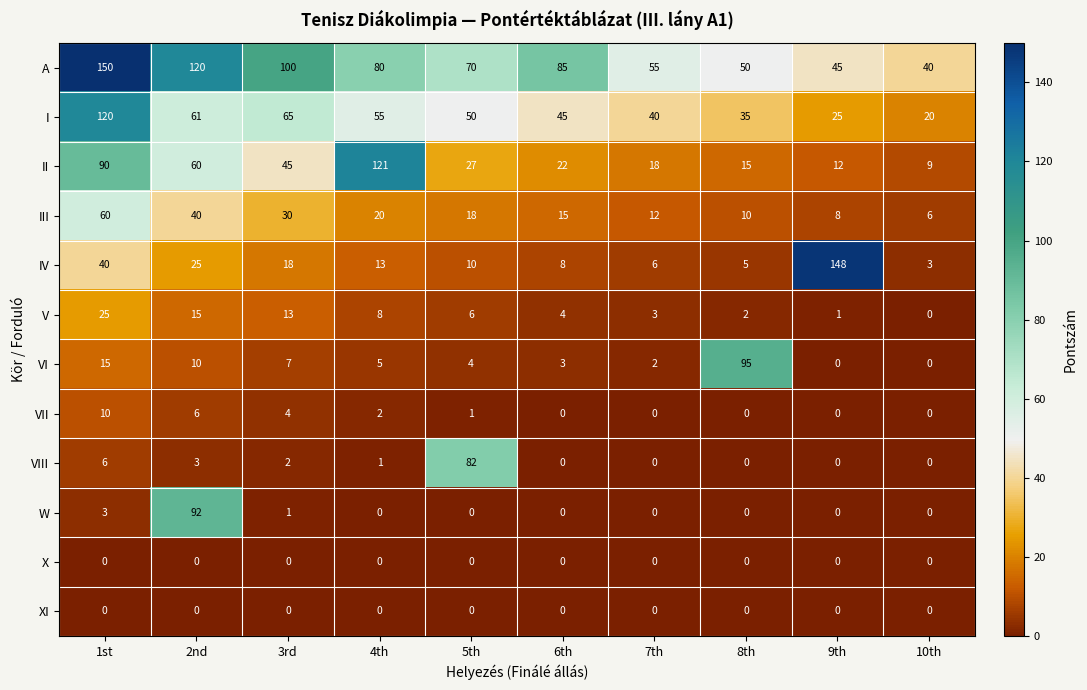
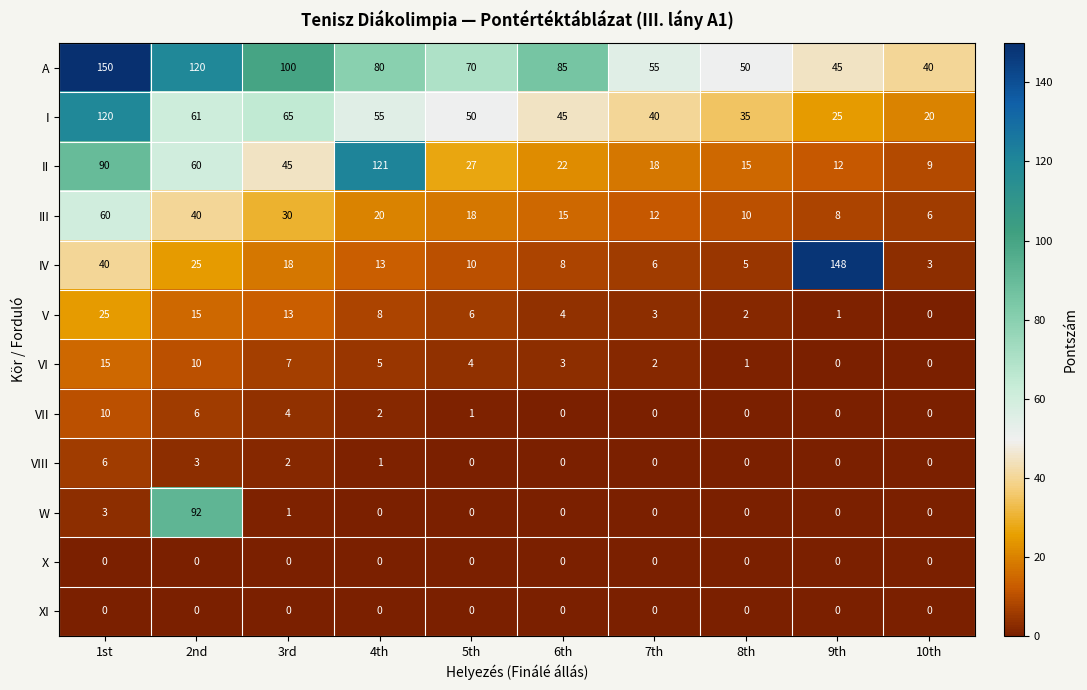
VI, 8th: 95 -> 1
VIII, 5th: 82 -> 0
